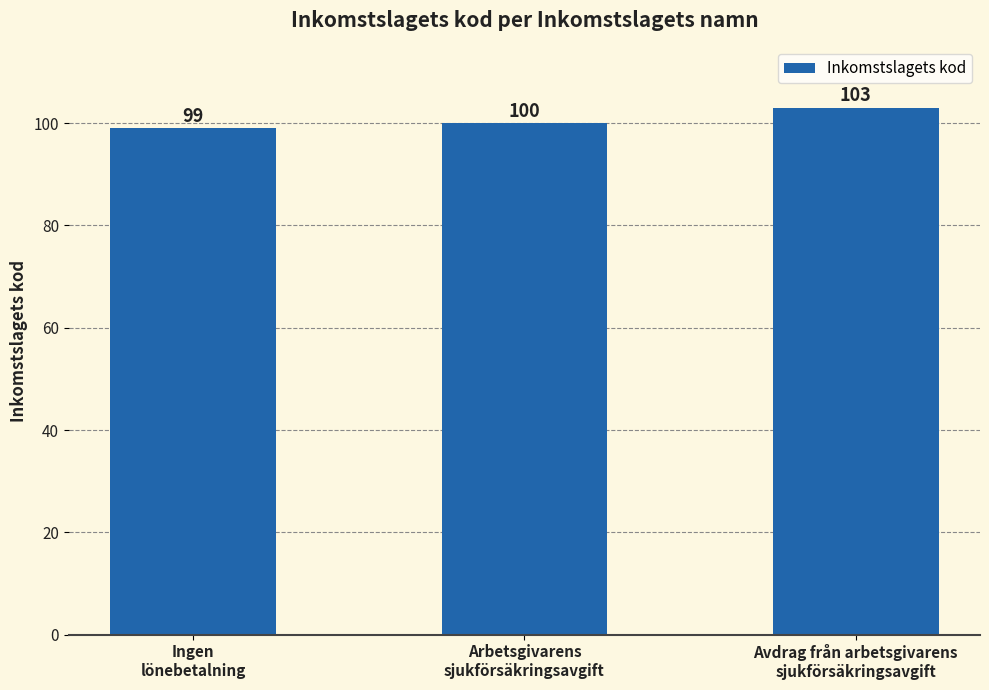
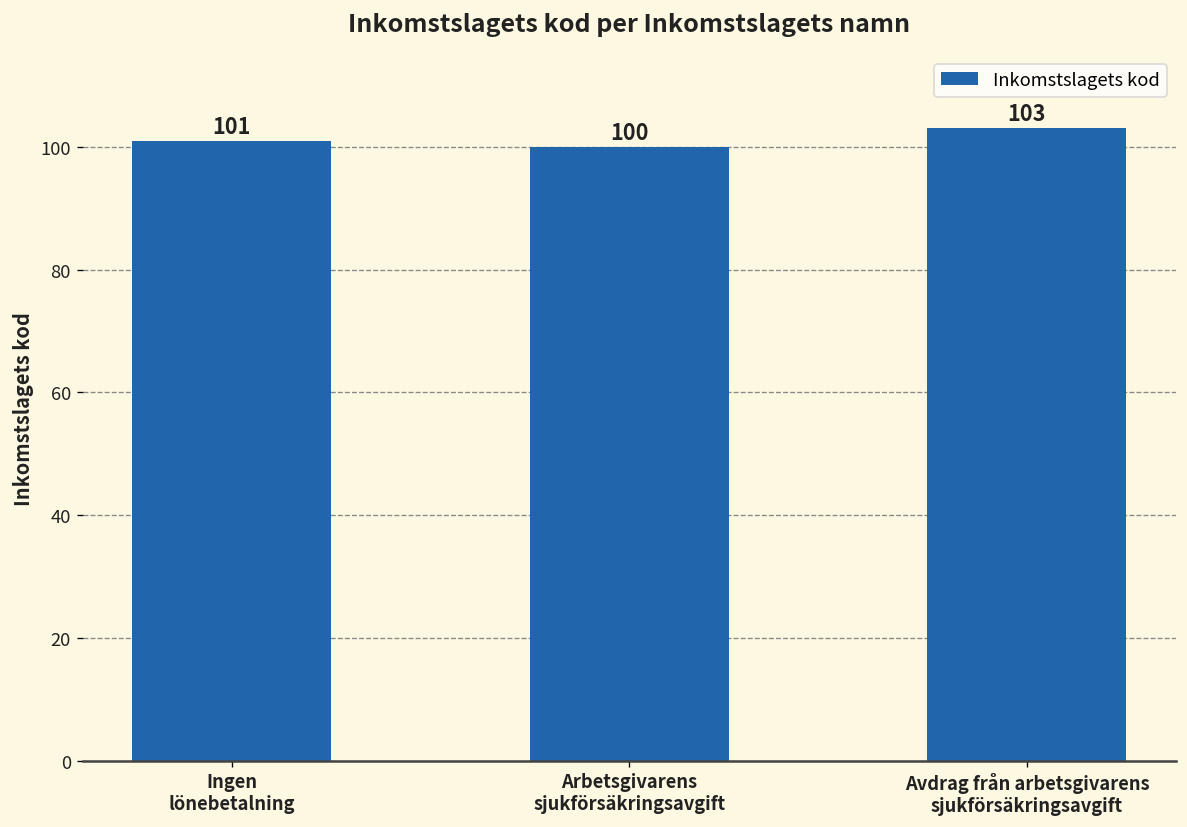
Ingen lönebetalning: 99 -> 101
